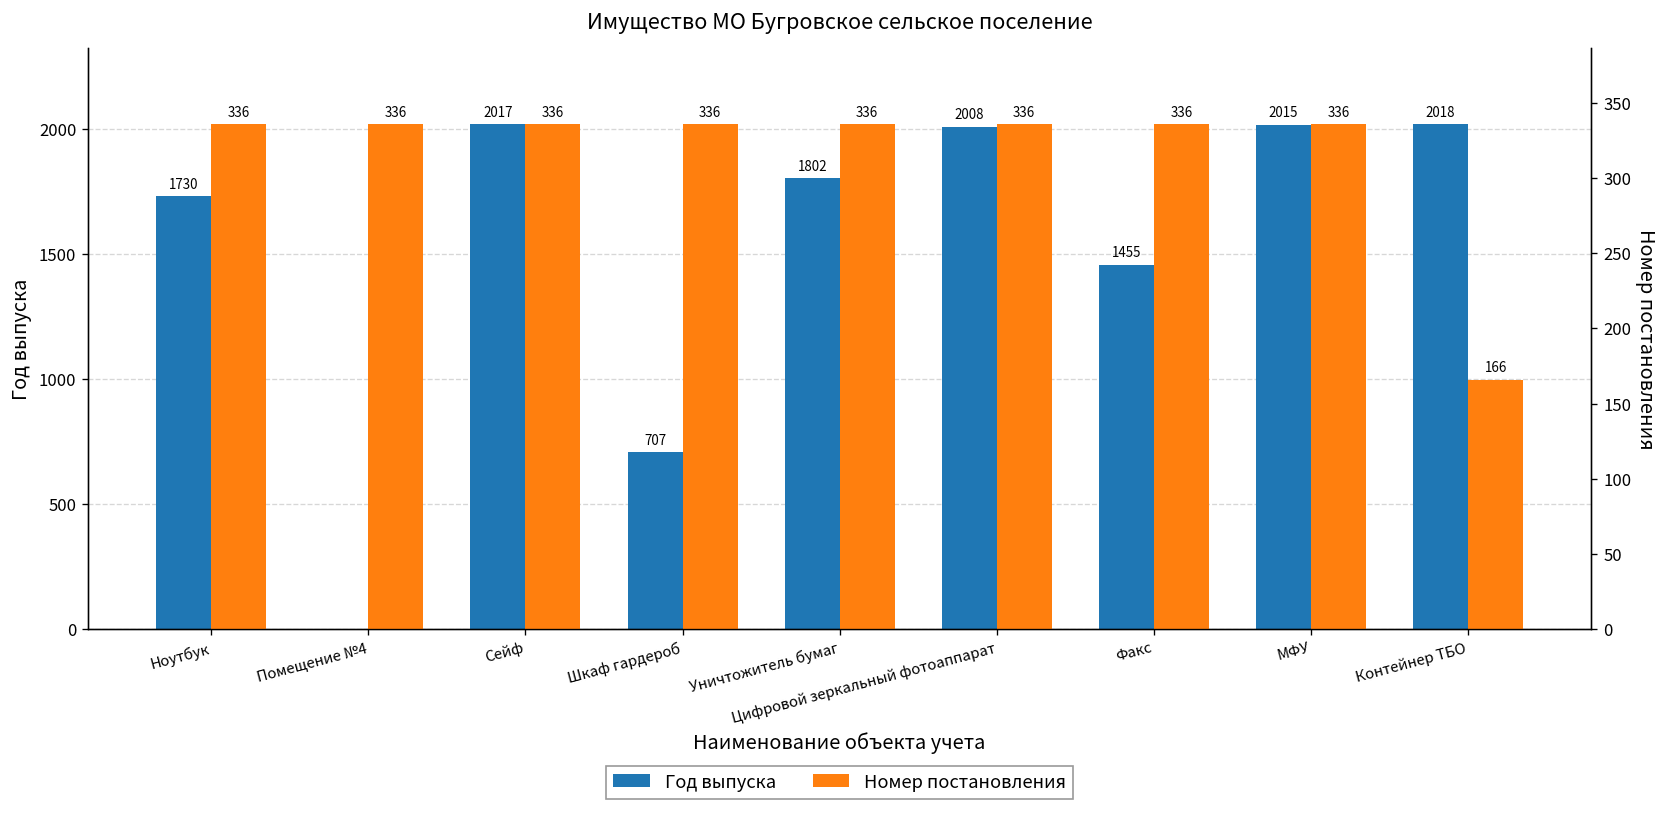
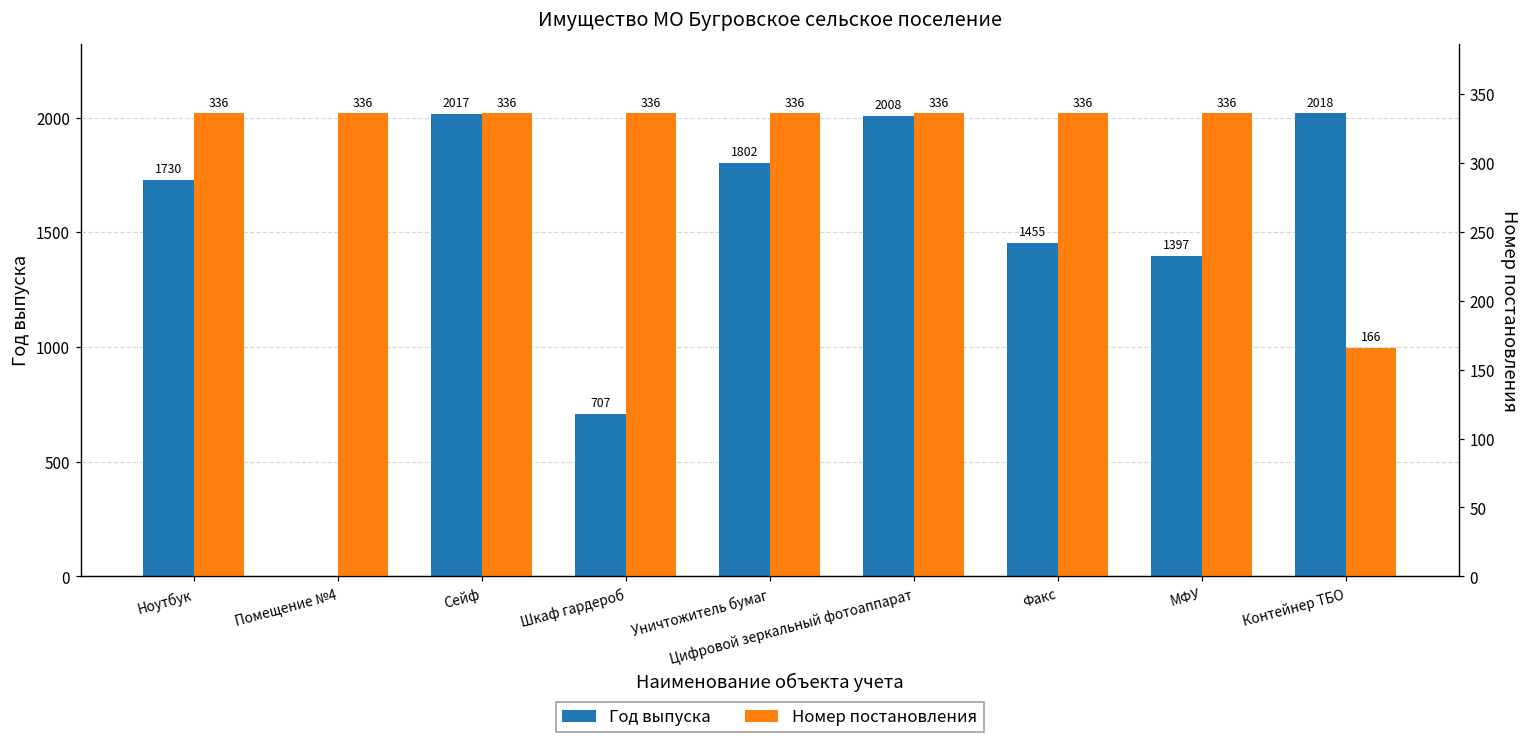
Год выпуска, МФУ: 2015 -> 1397
